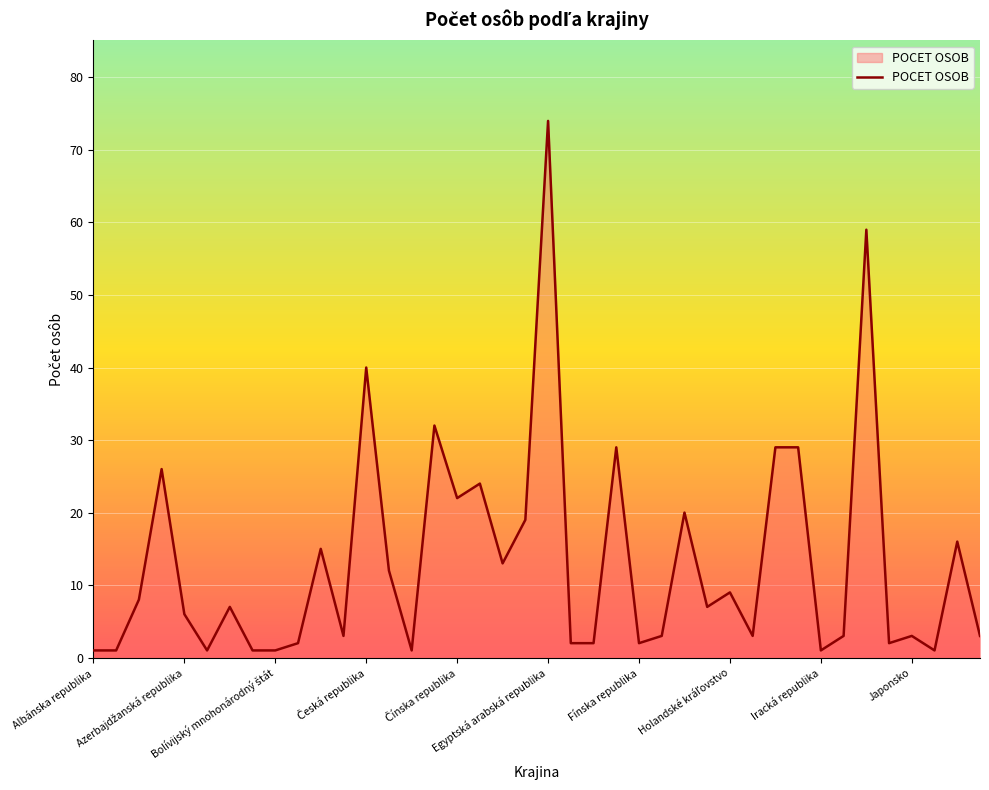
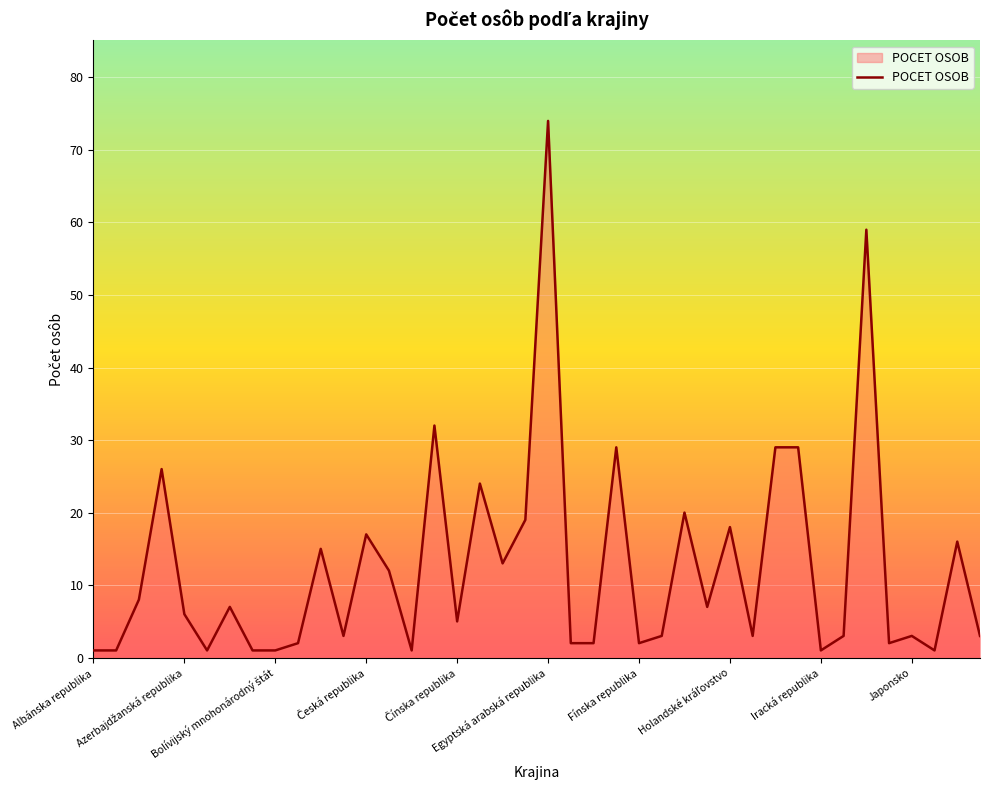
Česká republika: 40 -> 17
Čínska republika: 22 -> 5
Holandské kráľovstvo: 9 -> 18
